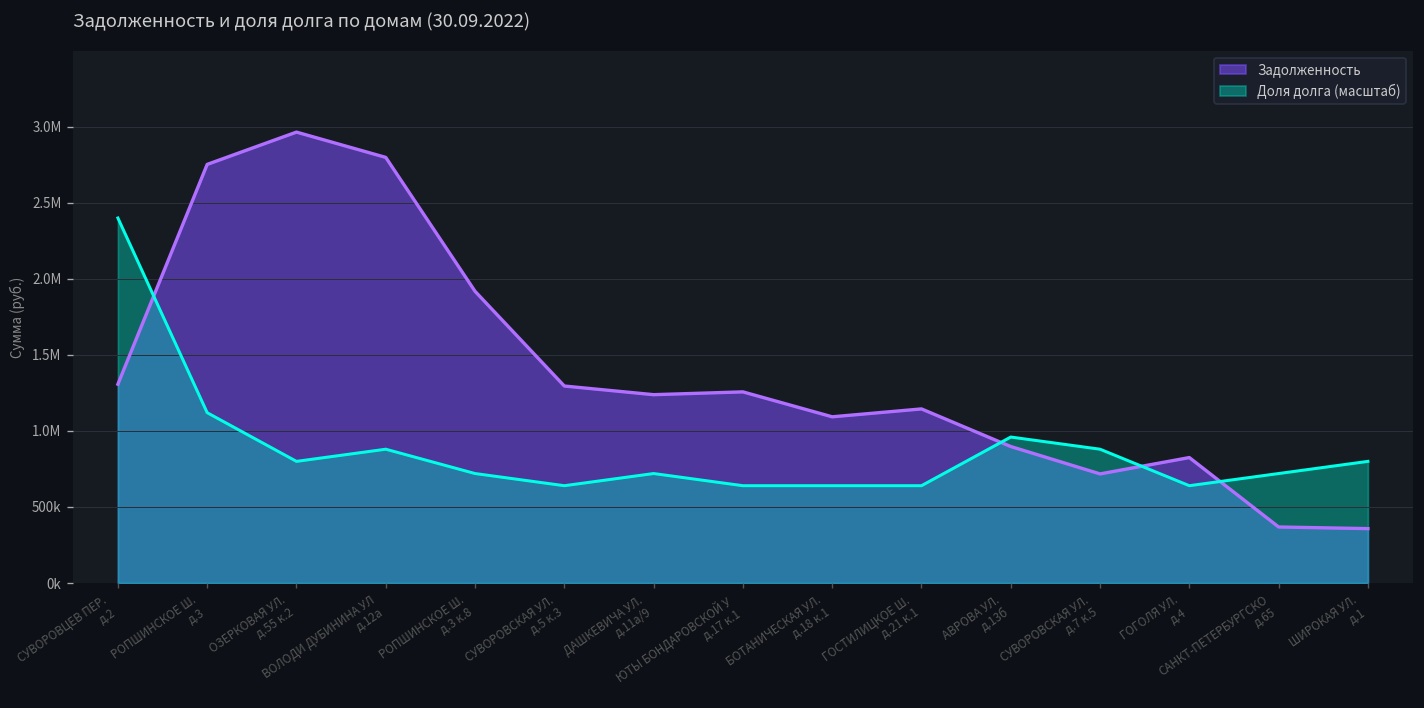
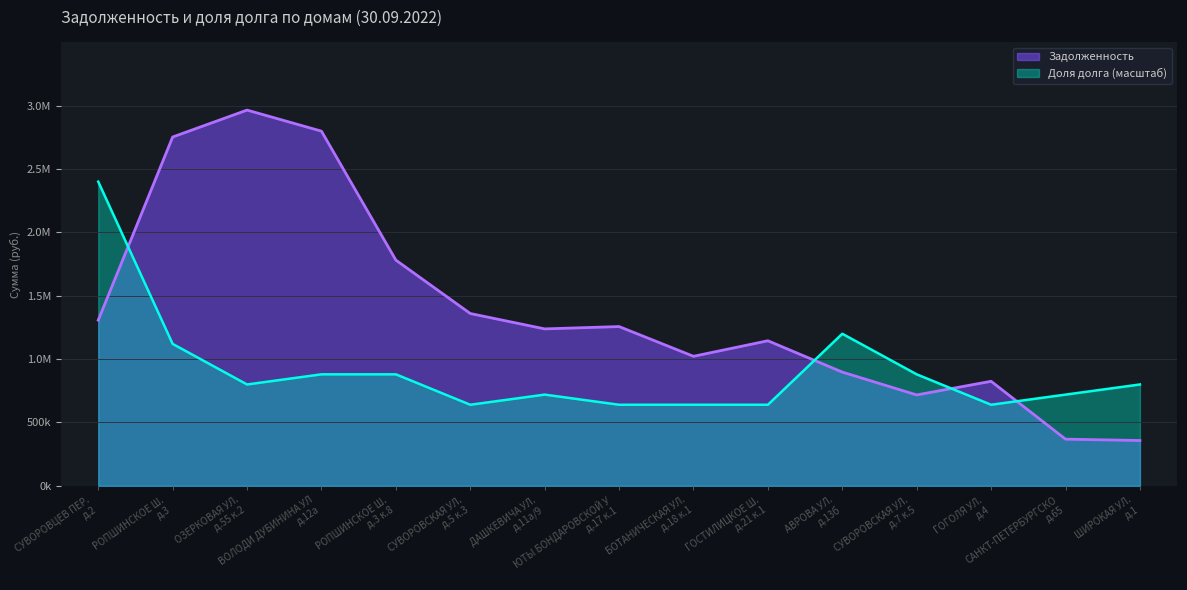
Задолженность, РОПШИНСКОЕ Ш. д.3 к.8: 1920000 -> 1780000
Доля долга (масштаб), РОПШИНСКОЕ Ш. д.3 к.8: 720000 -> 880000
Задолженность, СУВОРОВСКАЯ УЛ. д.5 к.3: 1300000 -> 1360000
Задолженность, БОТАНИЧЕСКАЯ УЛ. д.18 к.1: 1090000 -> 1020000
Доля долга (масштаб), АВРОВА УЛ. д.13б: 960000 -> 1200000
